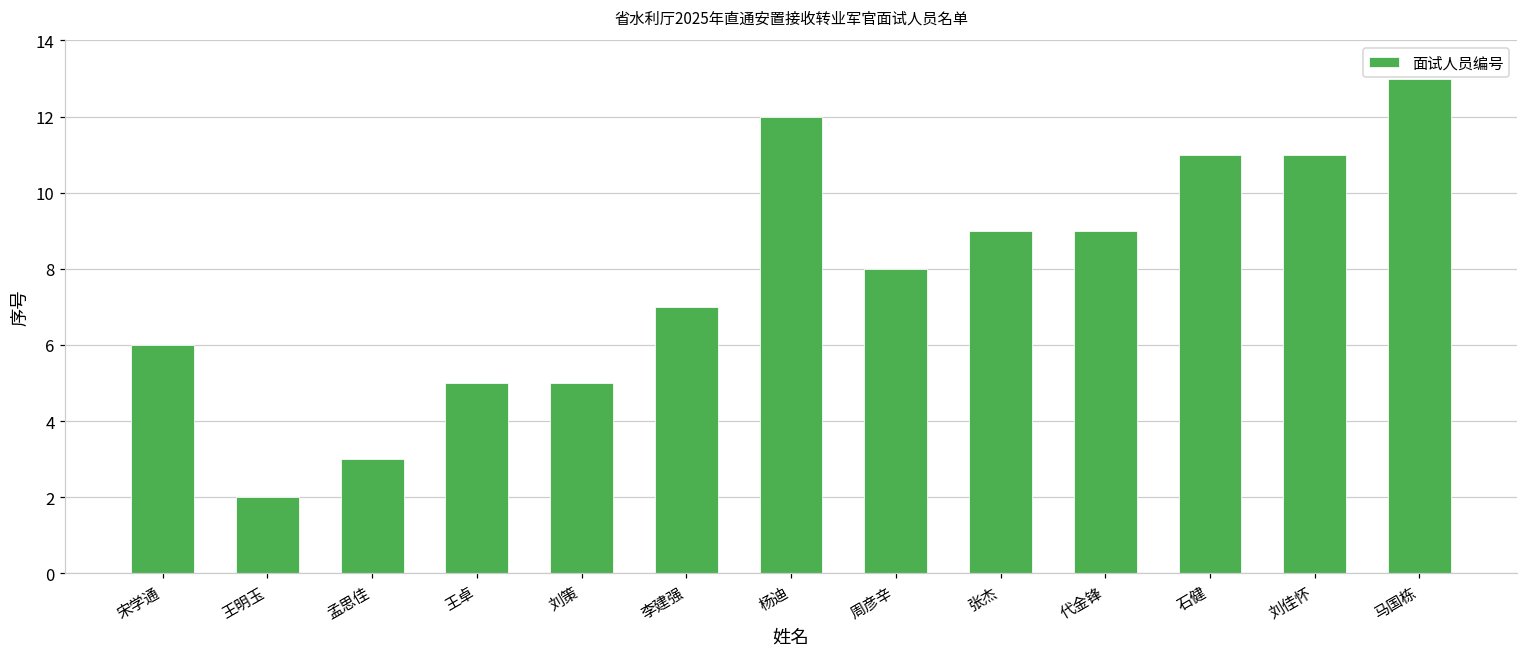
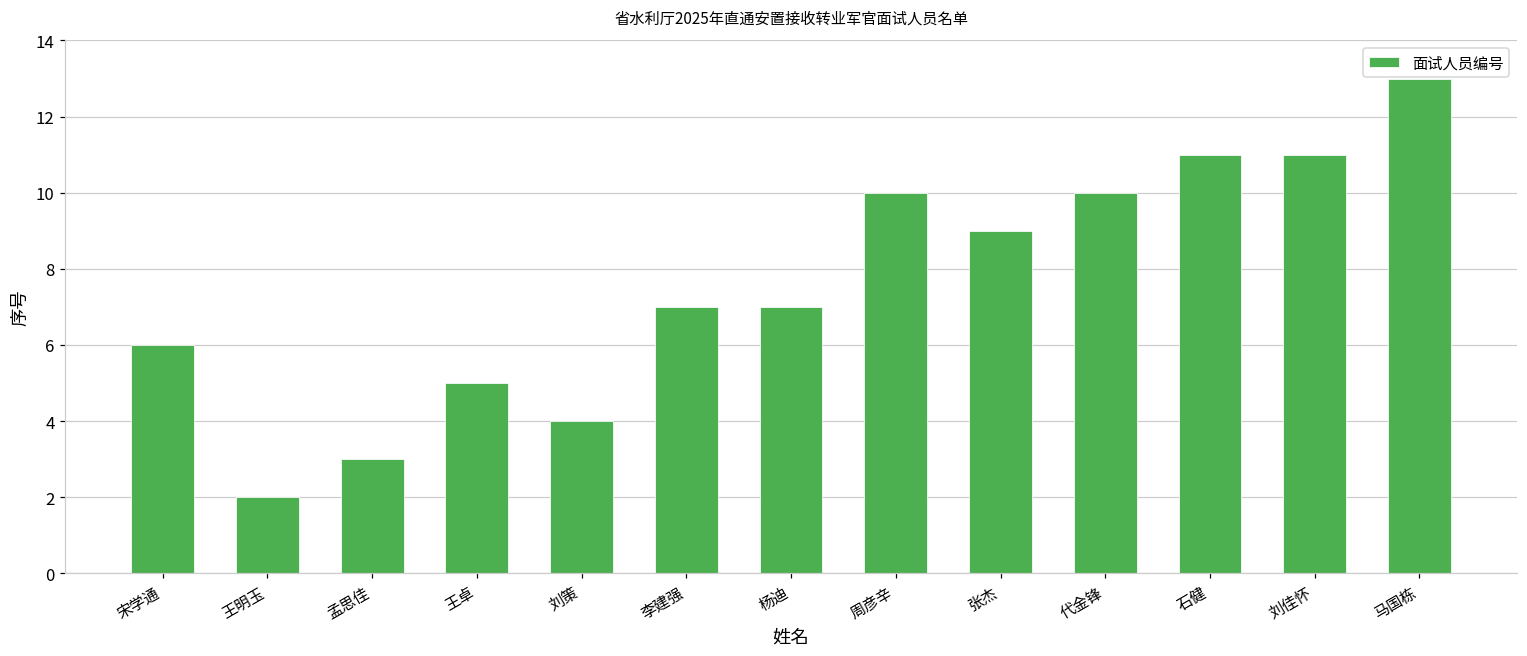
刘策: 5 -> 4
杨迪: 12 -> 7
周彦辛: 8 -> 10
代金锋: 9 -> 10
